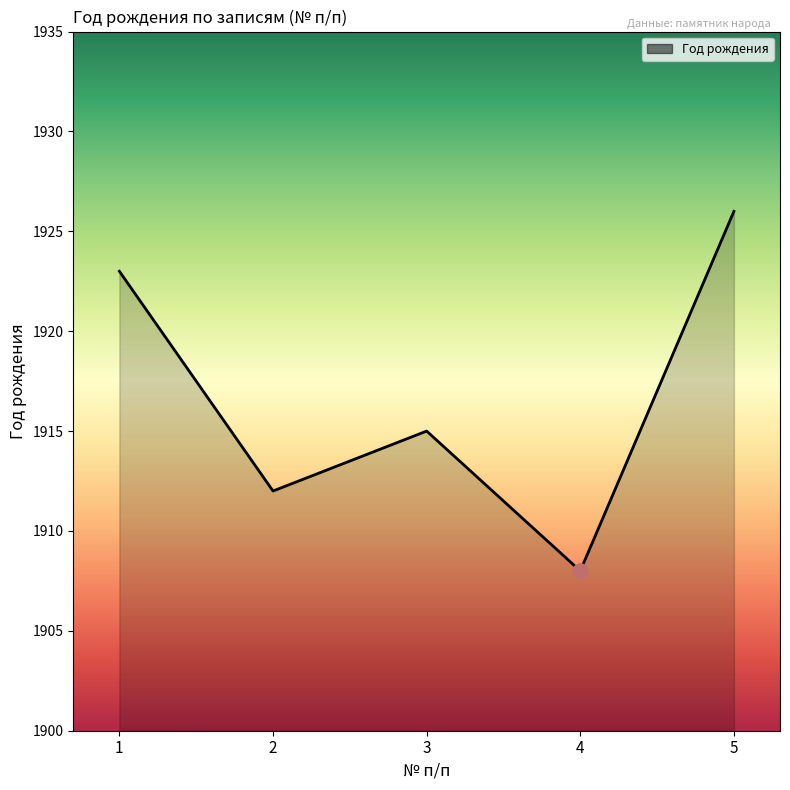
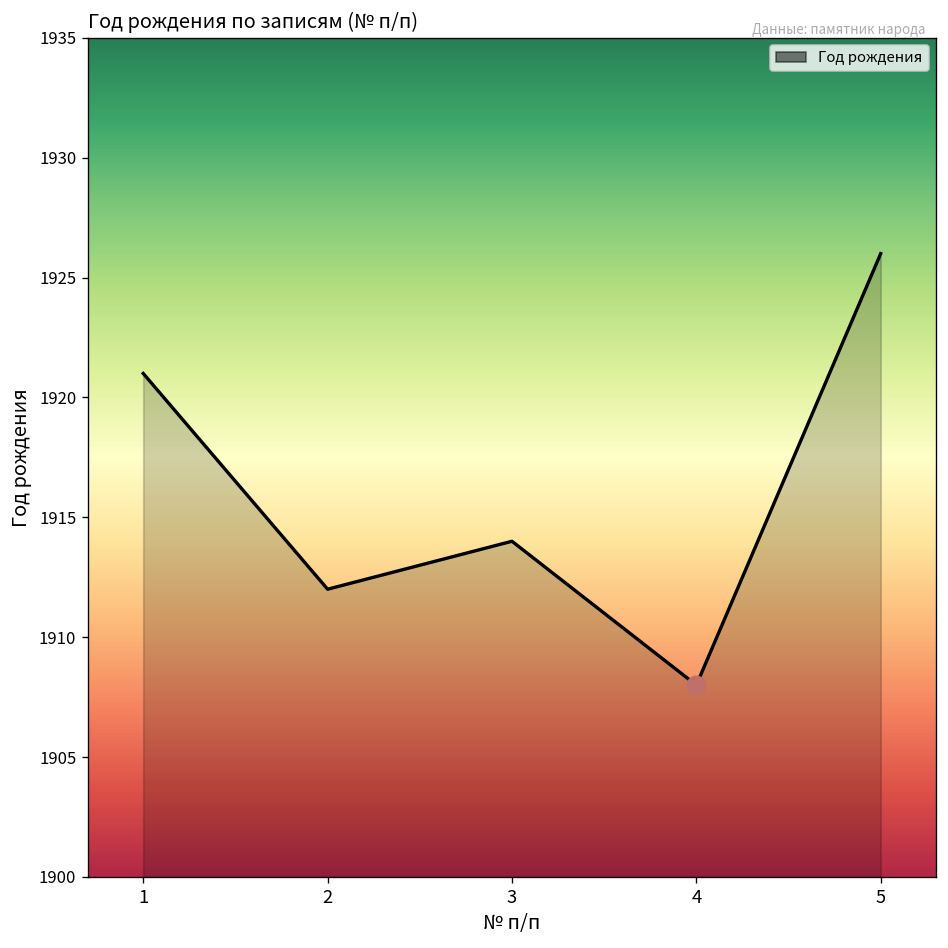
Год рождения, 1: 1923 -> 1921
Год рождения, 3: 1915 -> 1914
